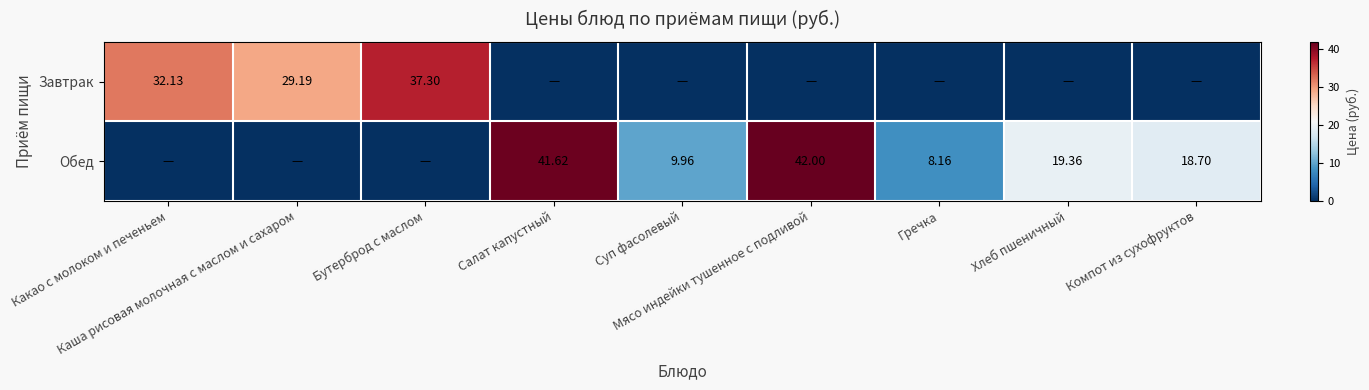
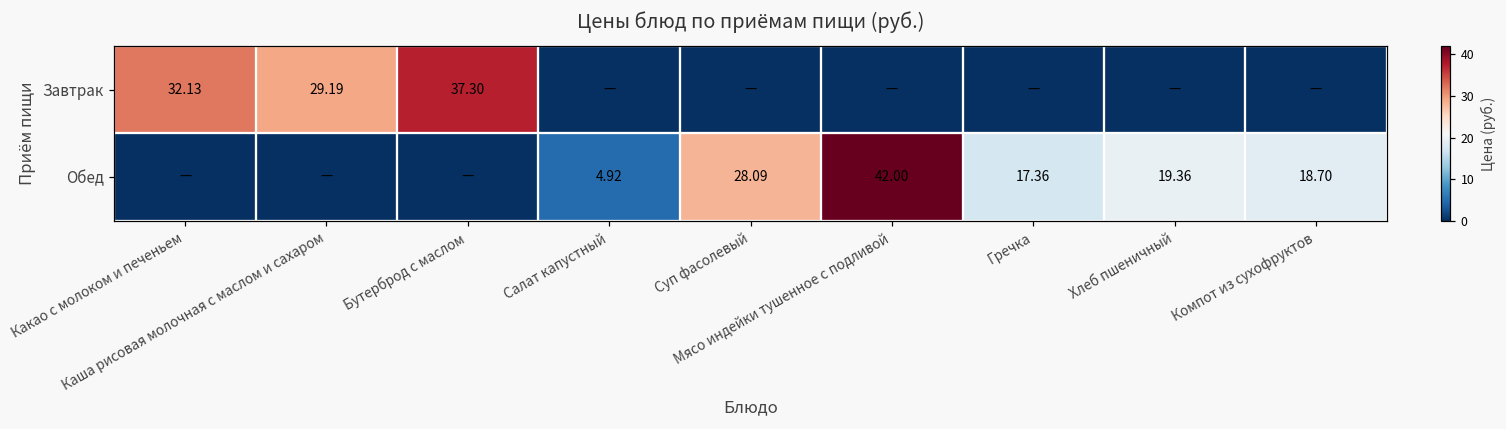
Обед, Салат капустный: 41.62 -> 4.92
Обед, Суп фасолевый: 9.96 -> 28.09
Обед, Гречка: 8.16 -> 17.36
